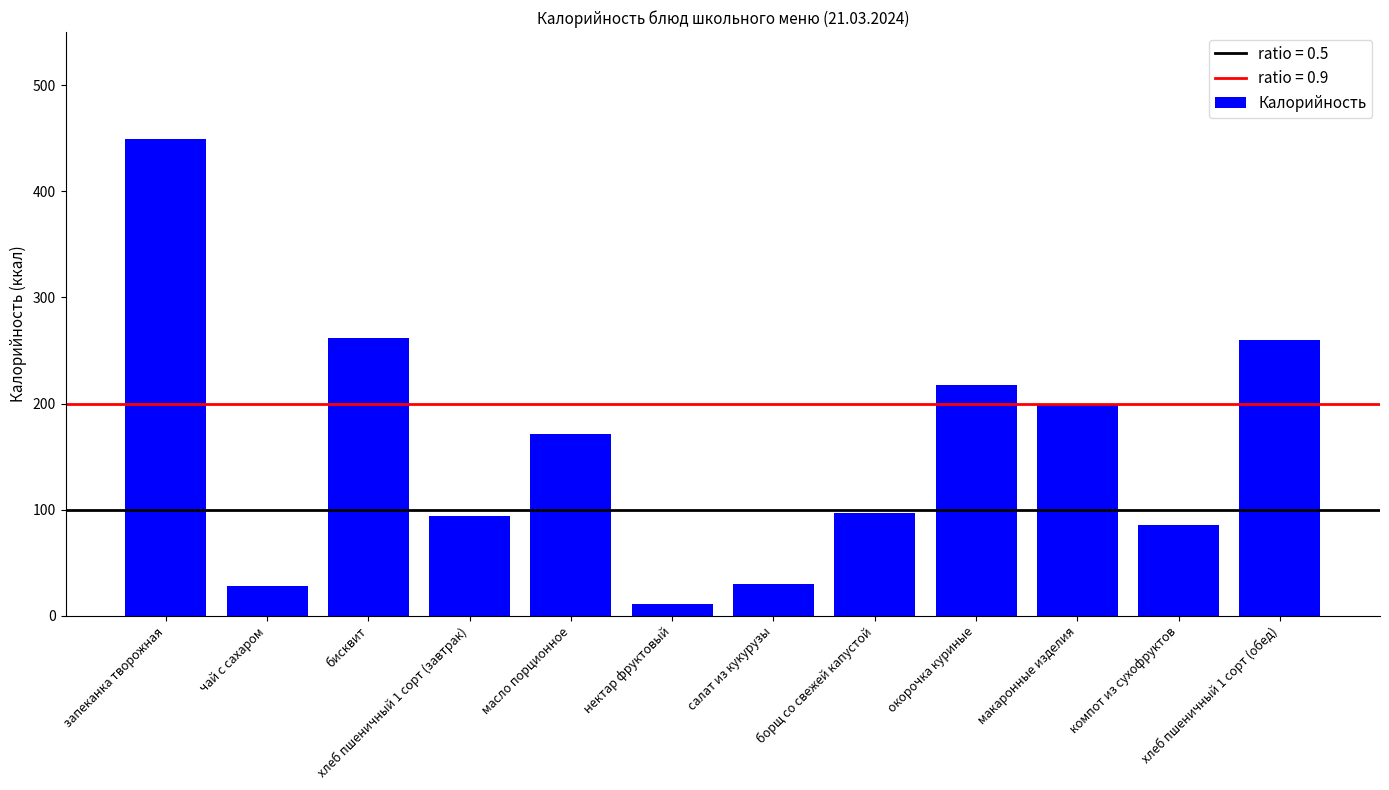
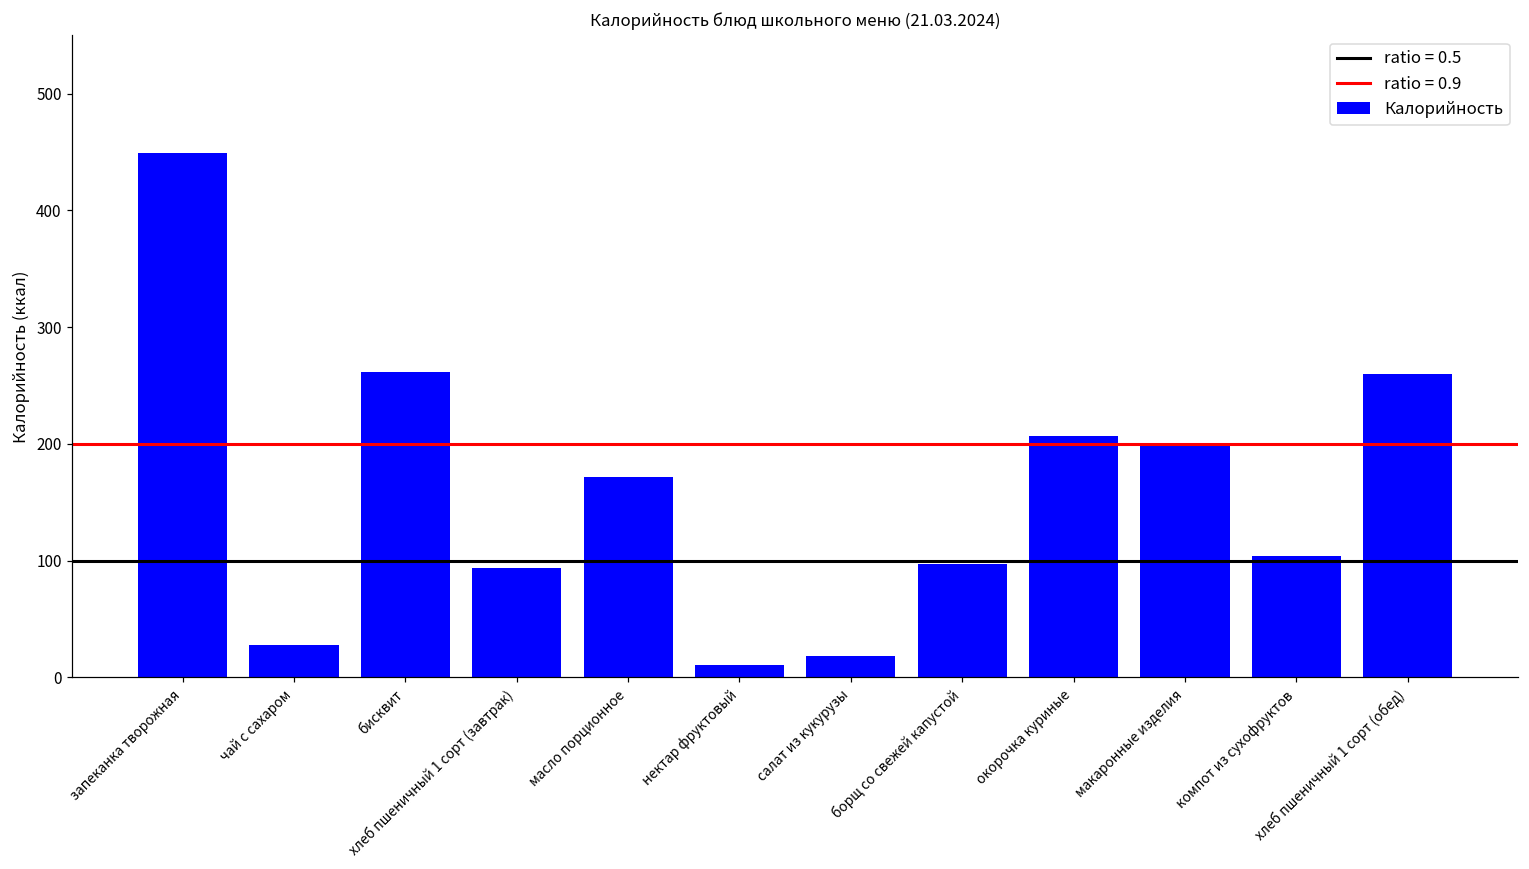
салат из кукурузы: 30 -> 19
окорочка куриные: 218 -> 207
компот из сухофруктов: 85 -> 104
